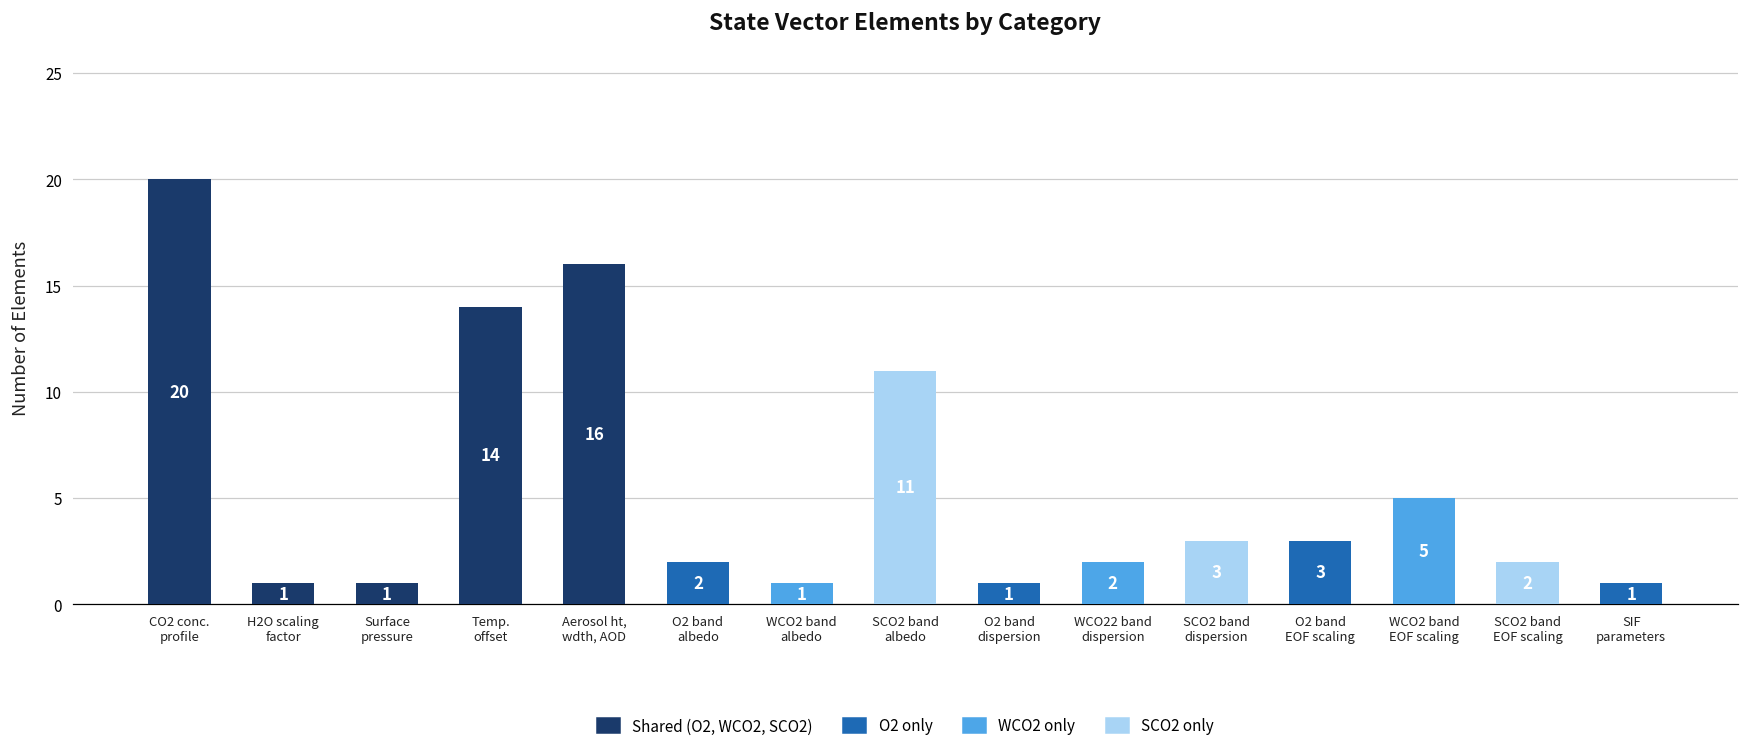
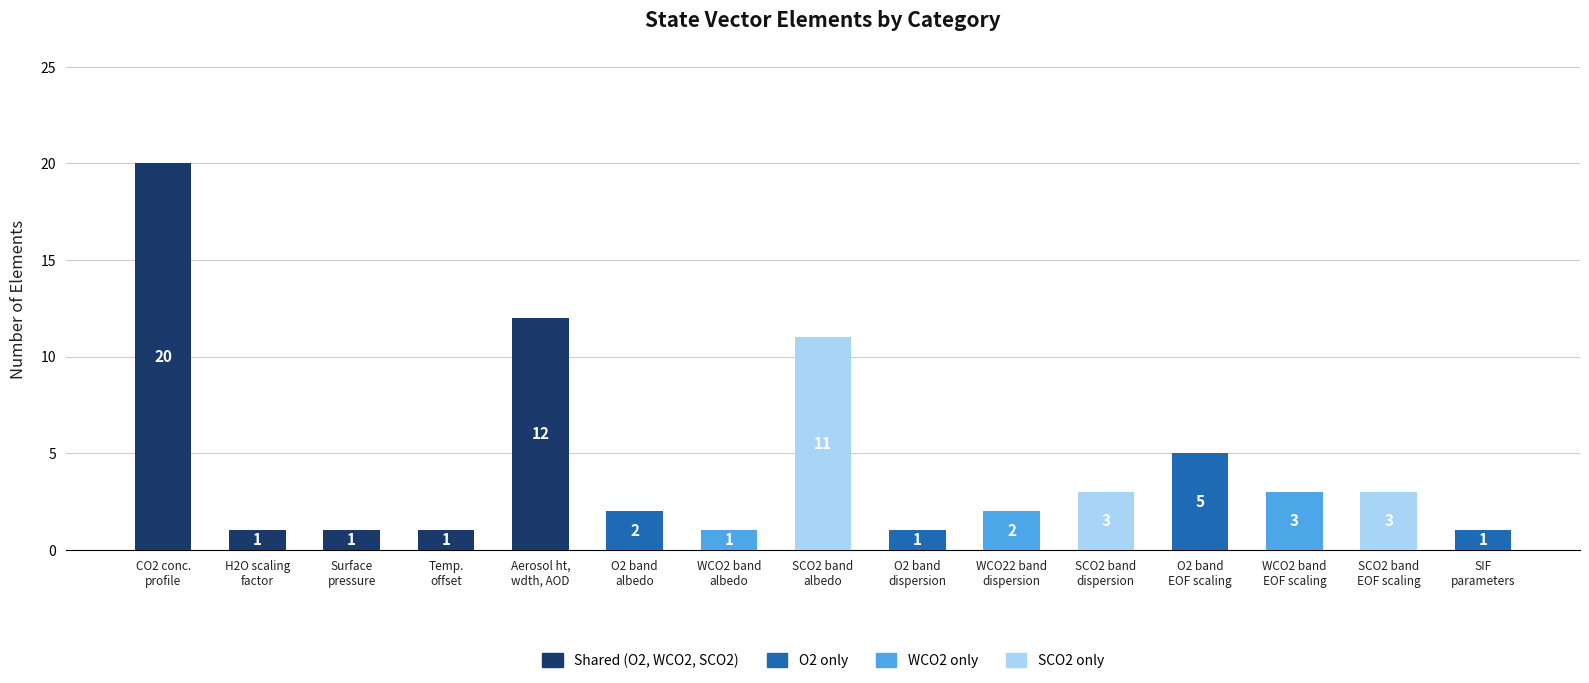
Temp. offset: 14 -> 1
Aerosol ht, wdth, AOD: 16 -> 12
O2 band EOF scaling: 3 -> 5
WCO2 band EOF scaling: 5 -> 3
SCO2 band EOF scaling: 2 -> 3
